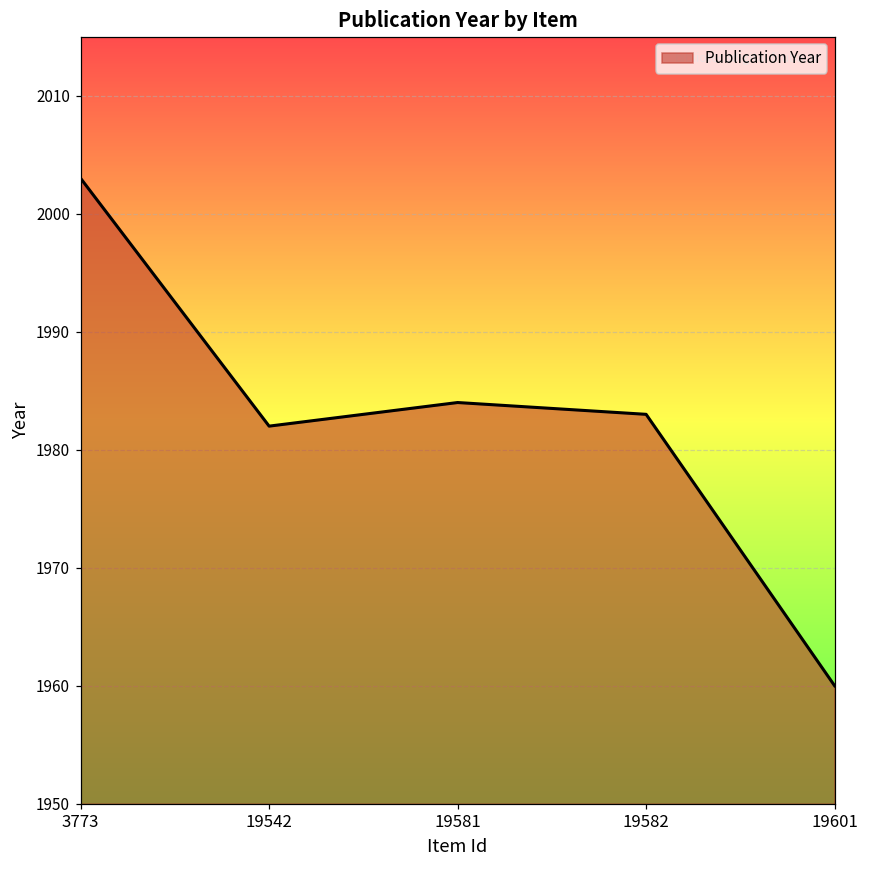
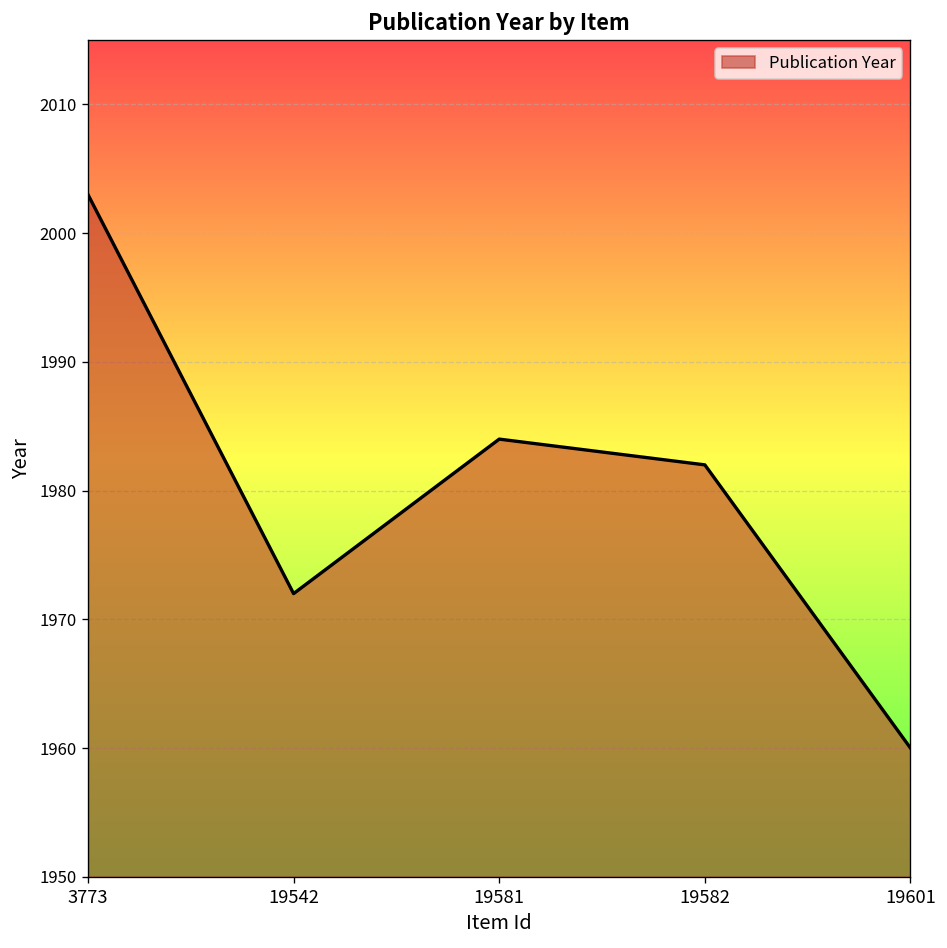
19542: 1982 -> 1972
19582: 1983 -> 1982
